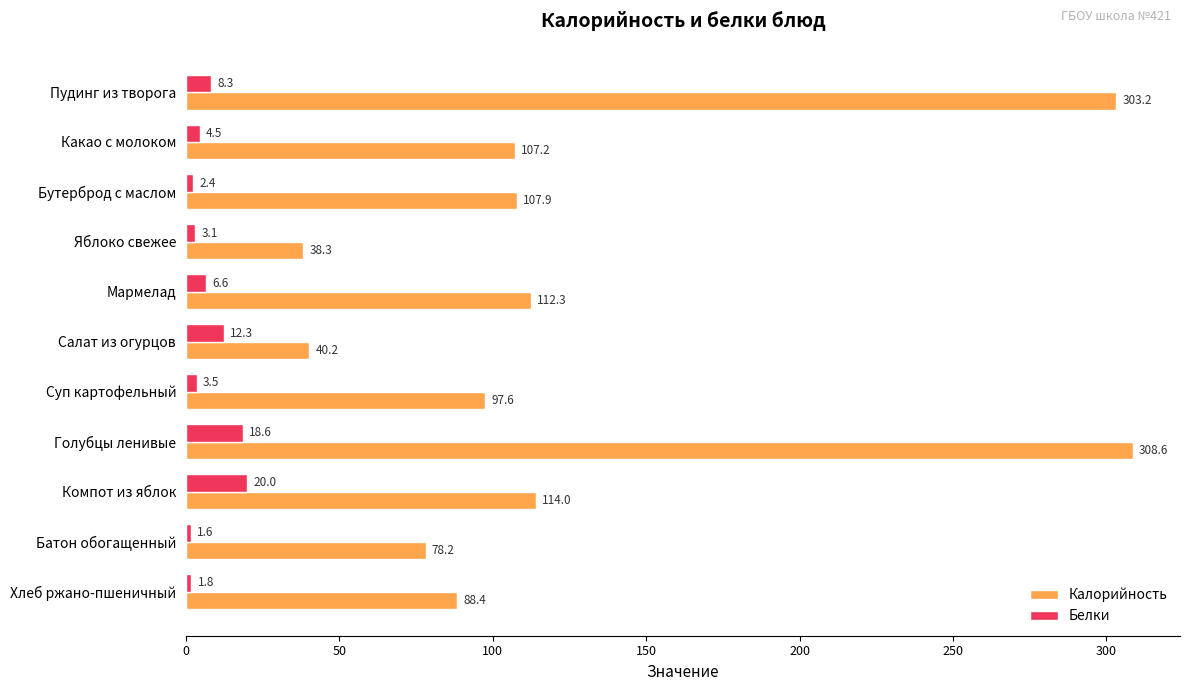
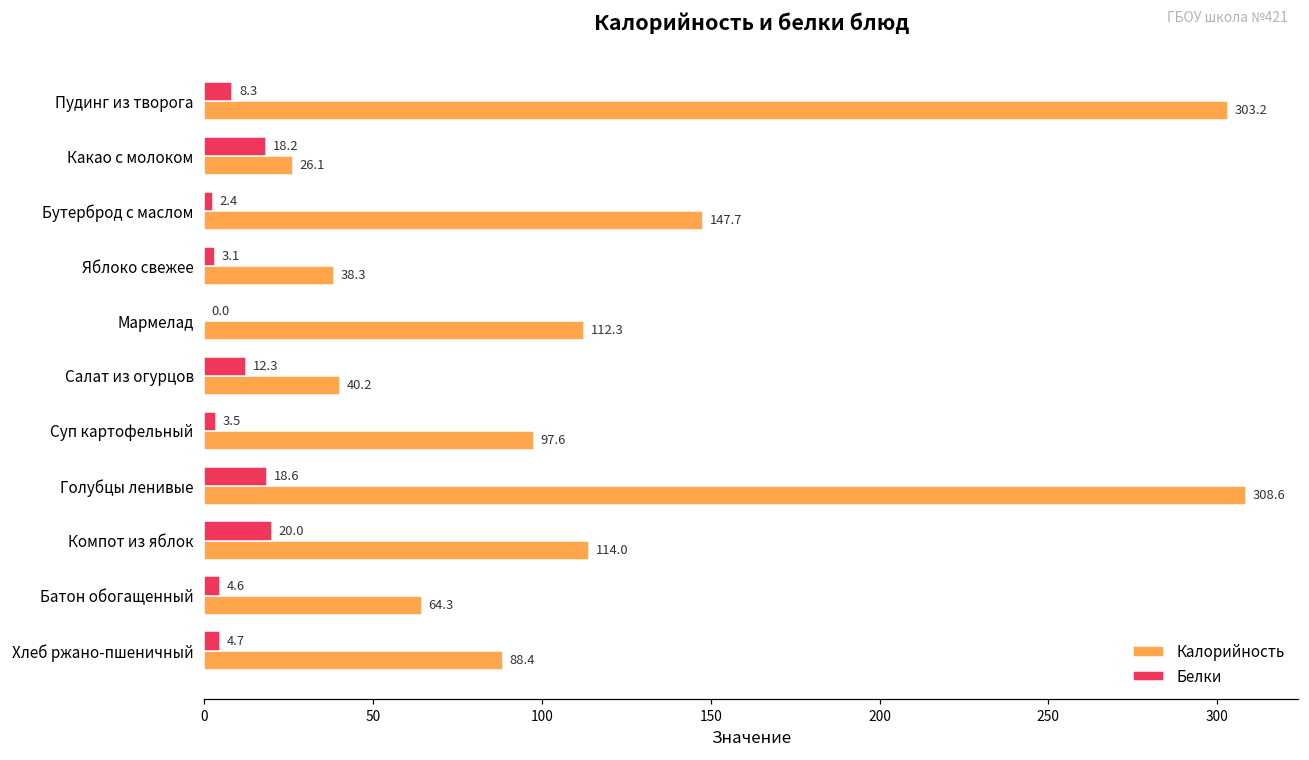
Белки, Какао с молоком: 4.5 -> 18.2
Калорийность, Какао с молоком: 107.2 -> 26.1
Калорийность, Бутерброд с маслом: 107.9 -> 147.7
Белки, Мармелад: 6.6 -> 0.0
Белки, Батон обогащенный: 1.6 -> 4.6
Калорийность, Батон обогащенный: 78.2 -> 64.3
Белки, Хлеб ржано-пшеничный: 1.8 -> 4.7
